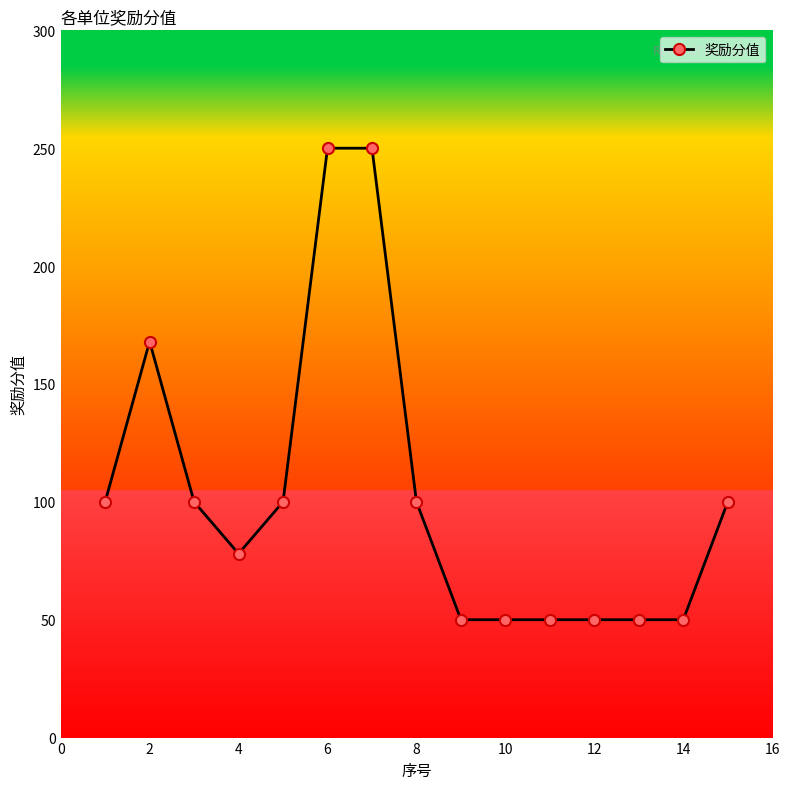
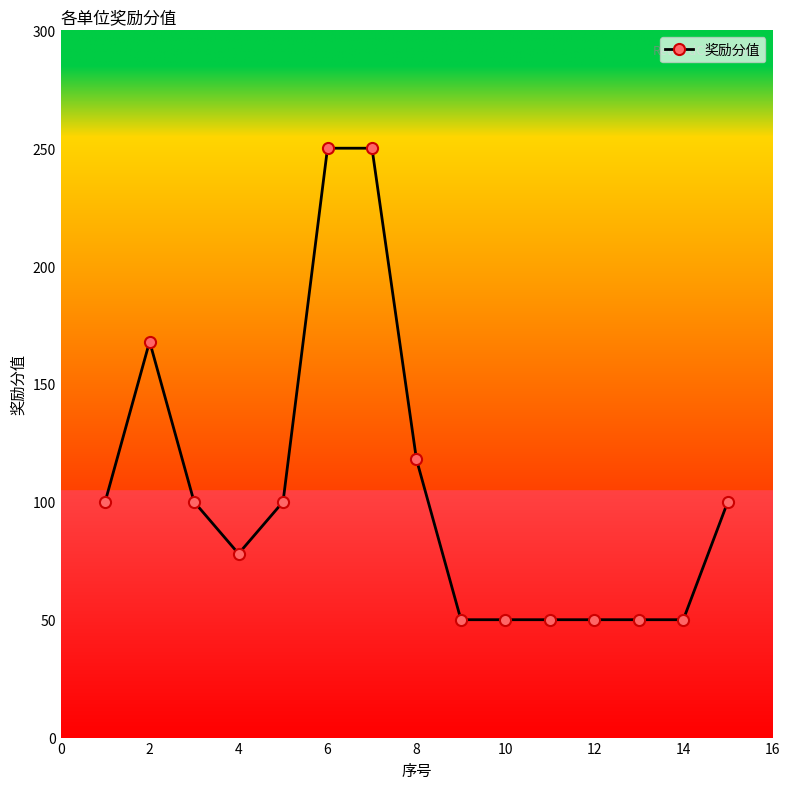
8: 100 -> 118
